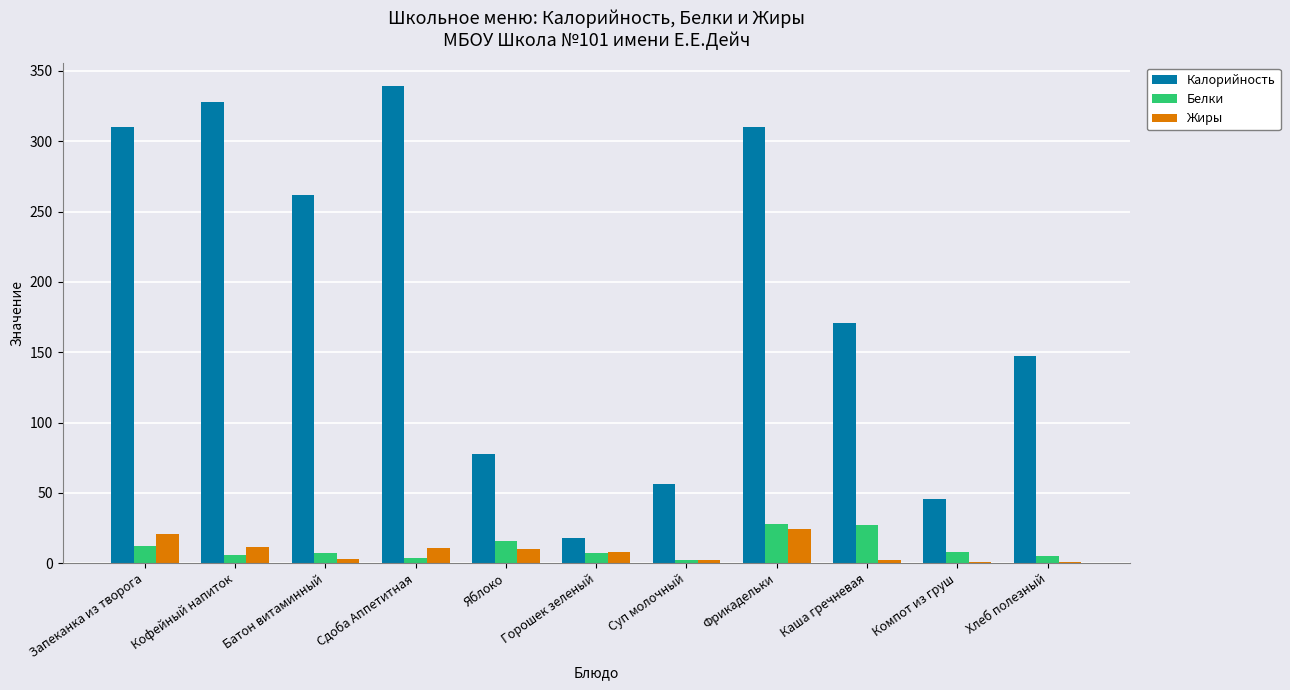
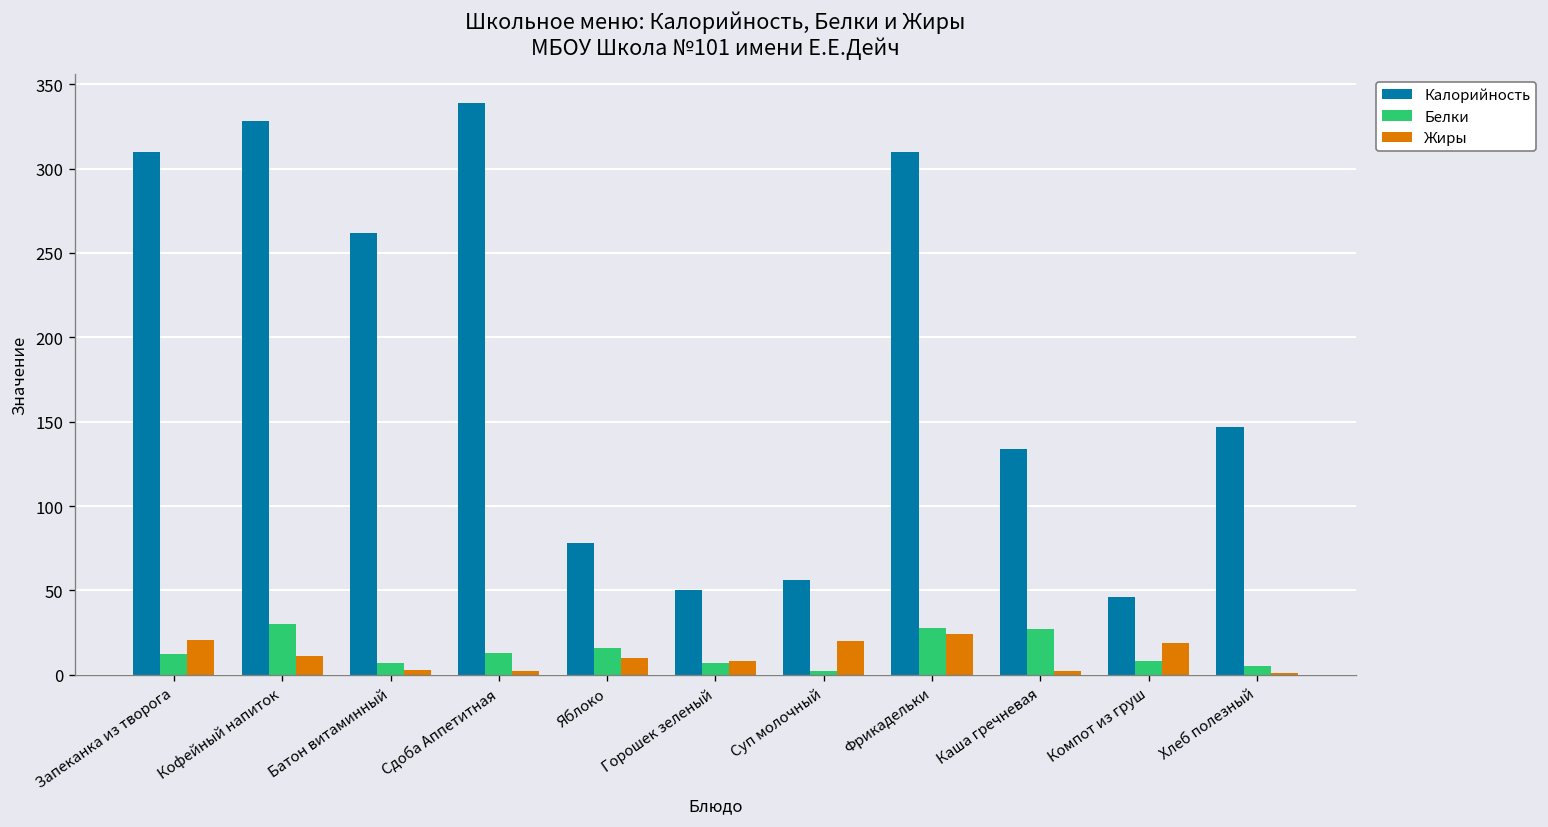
Белки, Кофейный напиток: 6 -> 30
Белки, Сдоба Аппетитная: 4 -> 13
Жиры, Сдоба Аппетитная: 11 -> 2
Калорийность, Горошек зеленый: 18 -> 50
Жиры, Суп молочный: 2 -> 20
Калорийность, Каша гречневая: 171 -> 134
Жиры, Компот из груш: 1 -> 19
